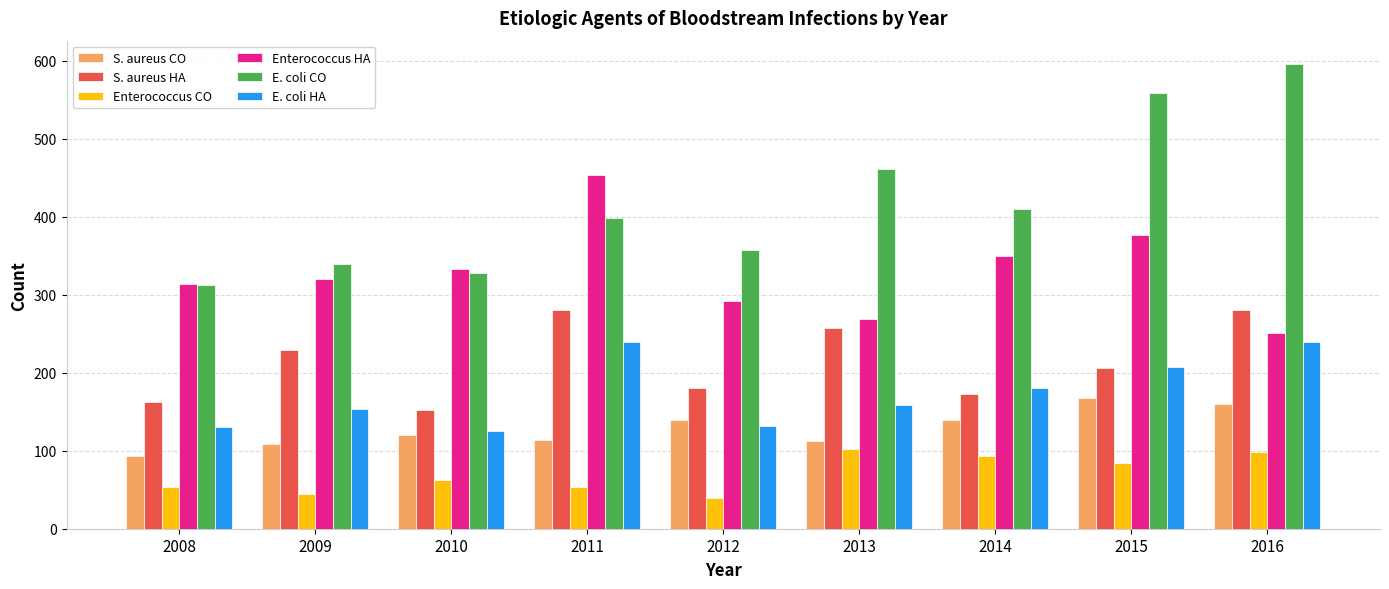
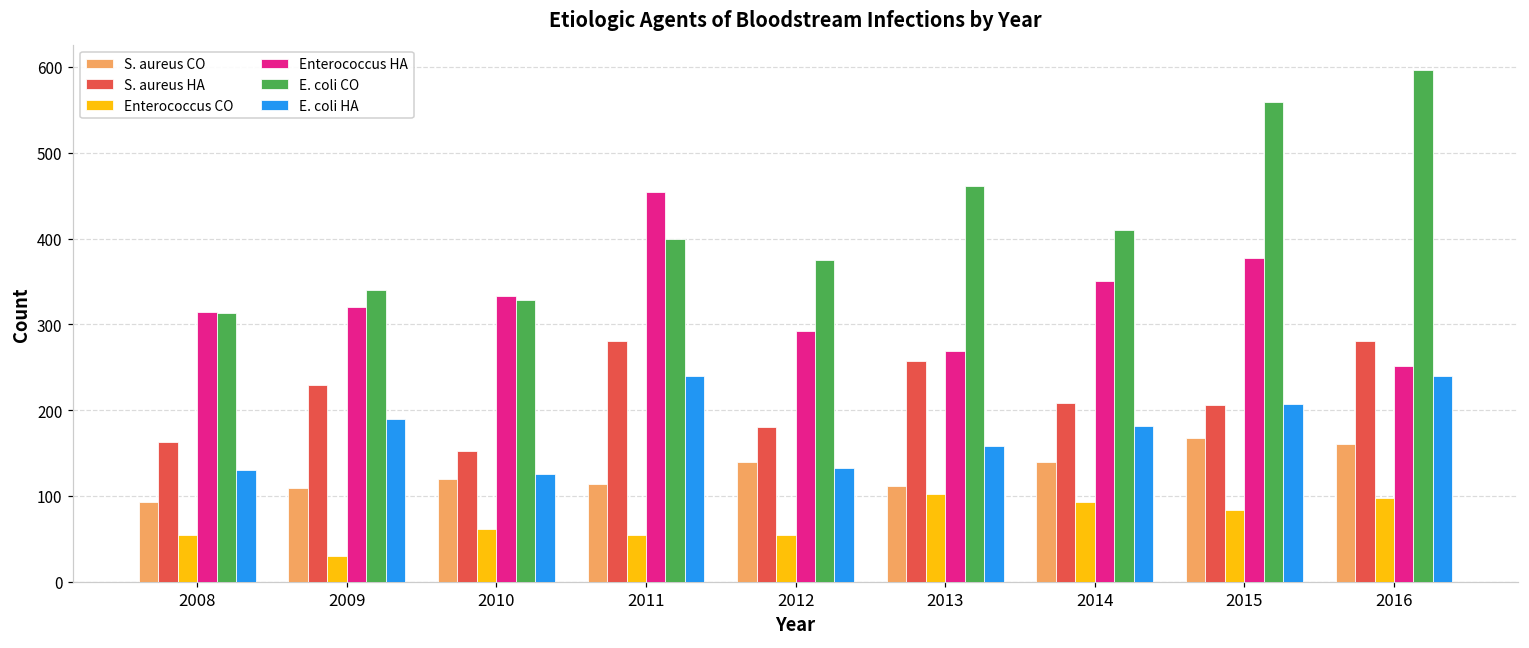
Enterococcus CO, 2009: 50 -> 30
E. coli HA, 2009: 150 -> 190
Enterococcus CO, 2012: 40 -> 60
E. coli CO, 2012: 360 -> 380
S. aureus HA, 2014: 170 -> 210
